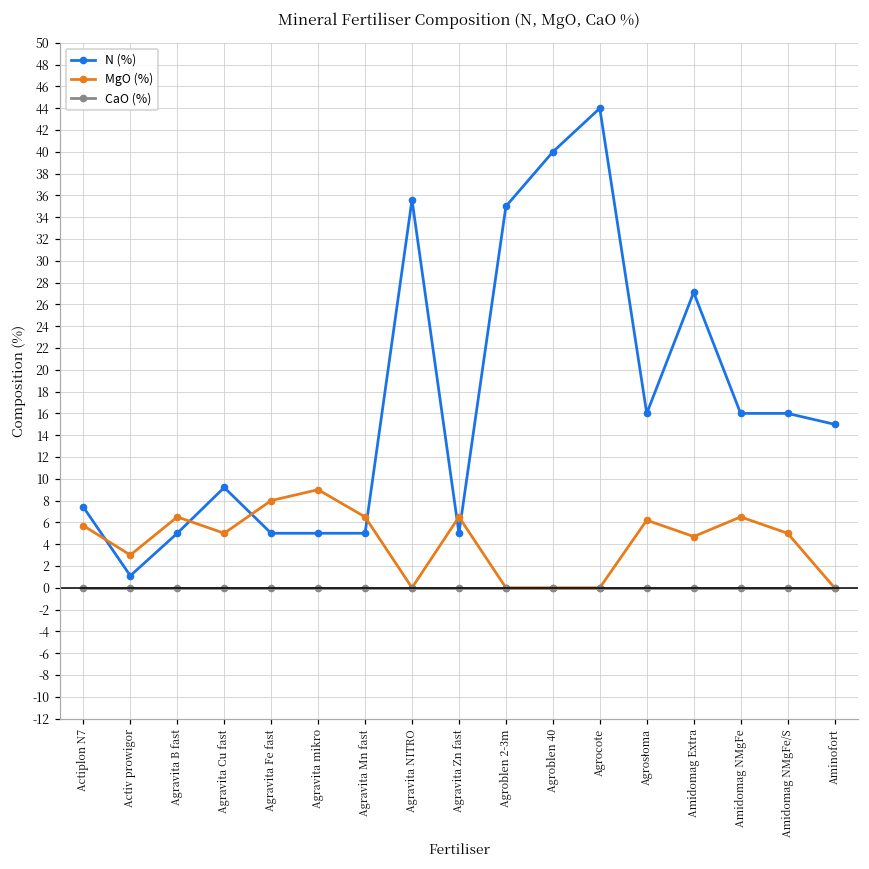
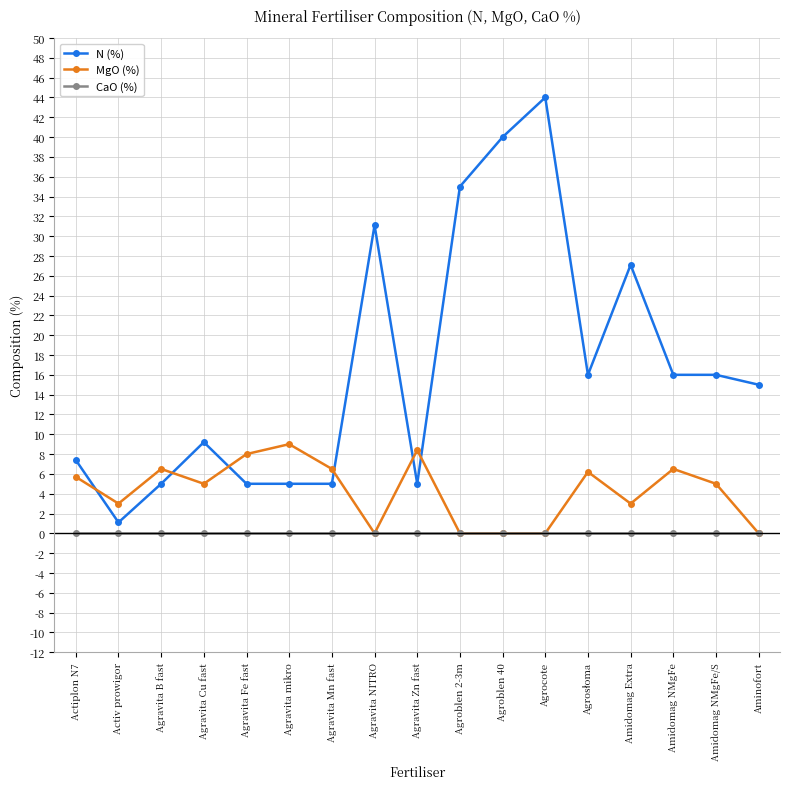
N (%), Agravita NITRO: 36 -> 31
MgO (%), Agravita Zn fast: 7 -> 8
MgO (%), Amidomag Extra: 5 -> 3
